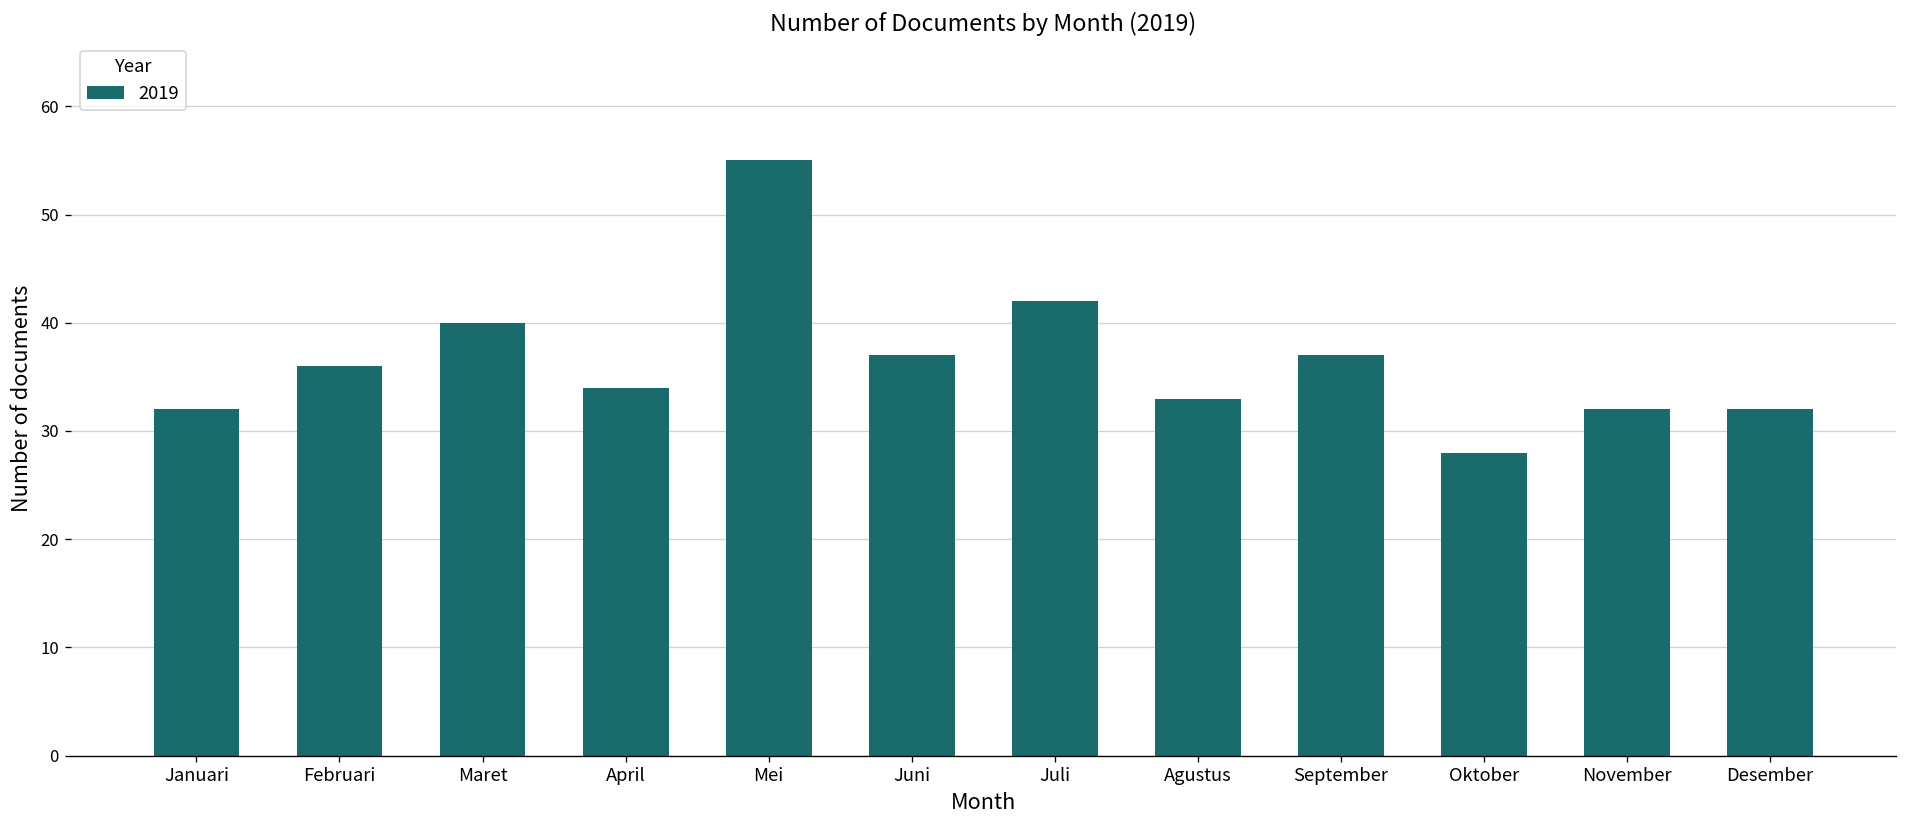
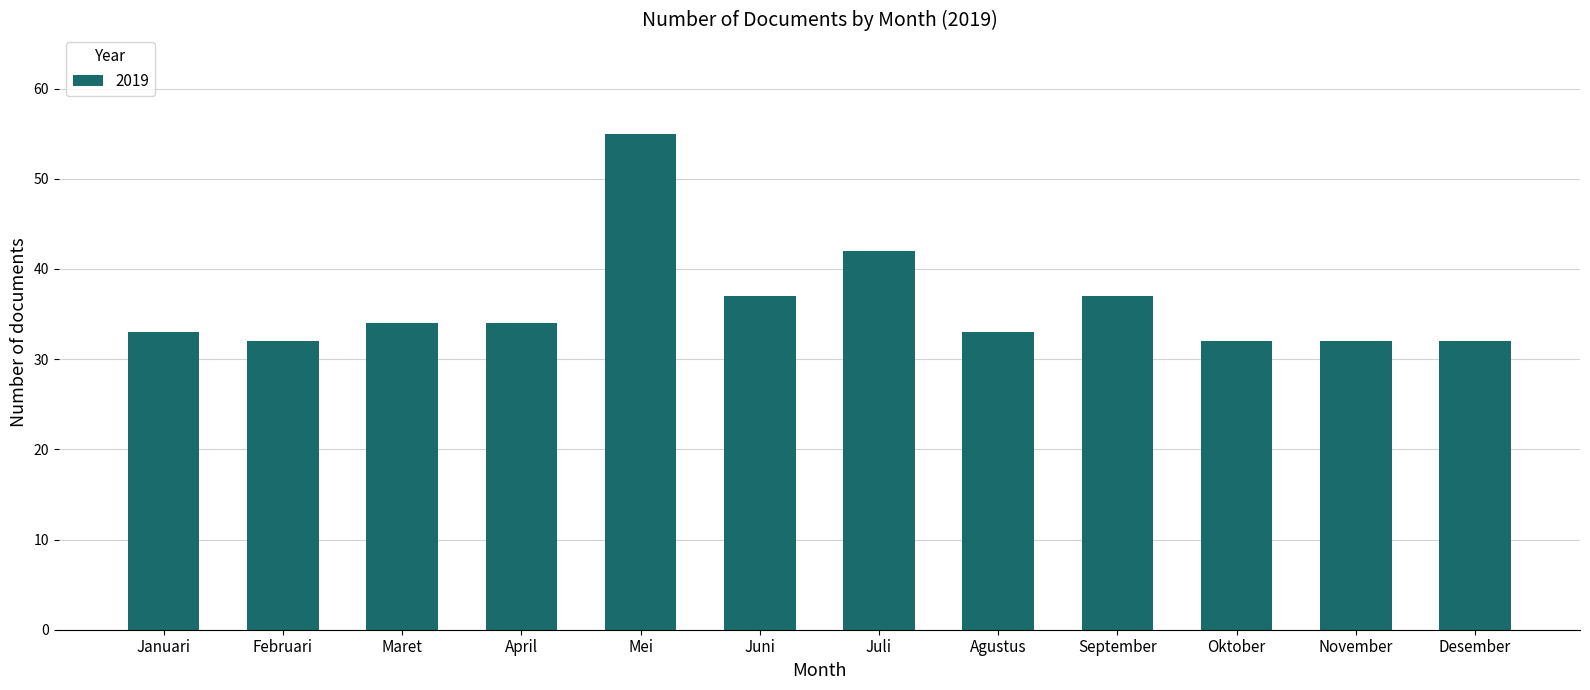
Januari: 32 -> 33
Februari: 36 -> 32
Maret: 40 -> 34
Oktober: 28 -> 32
